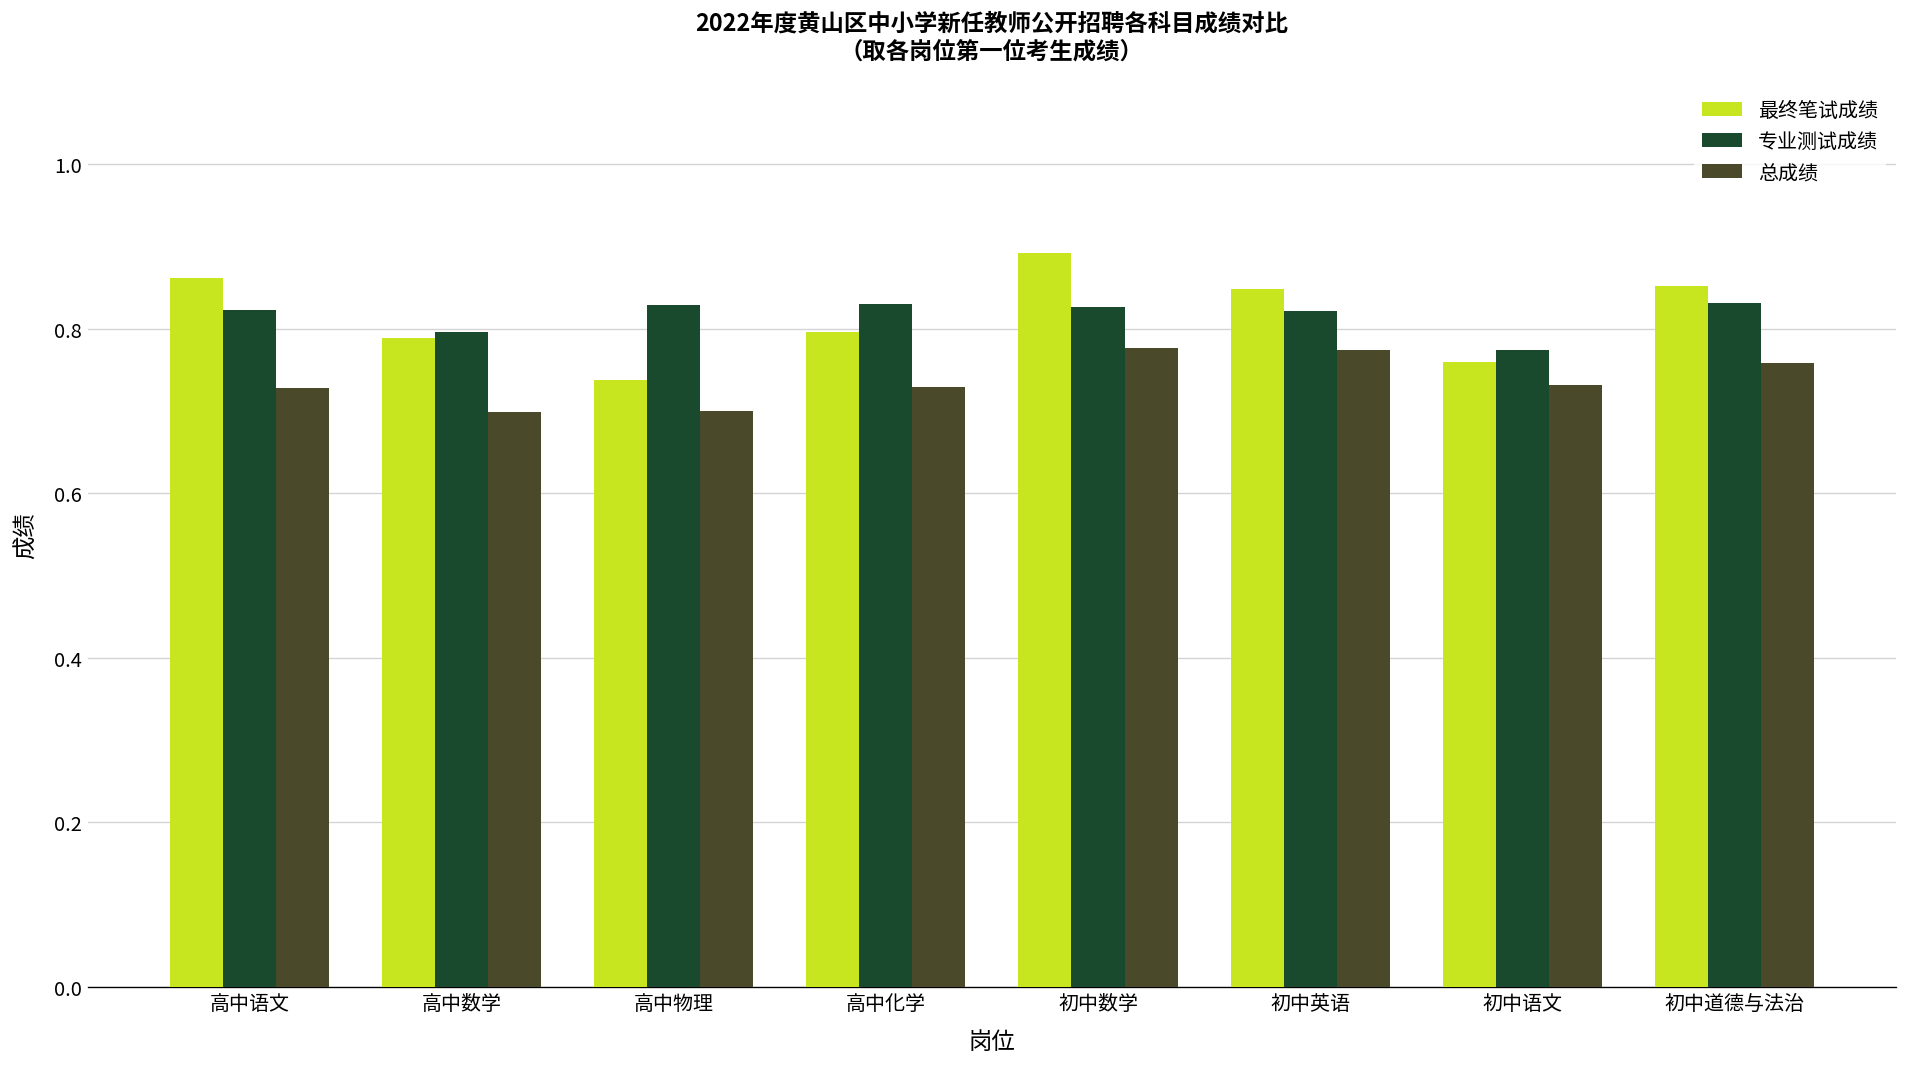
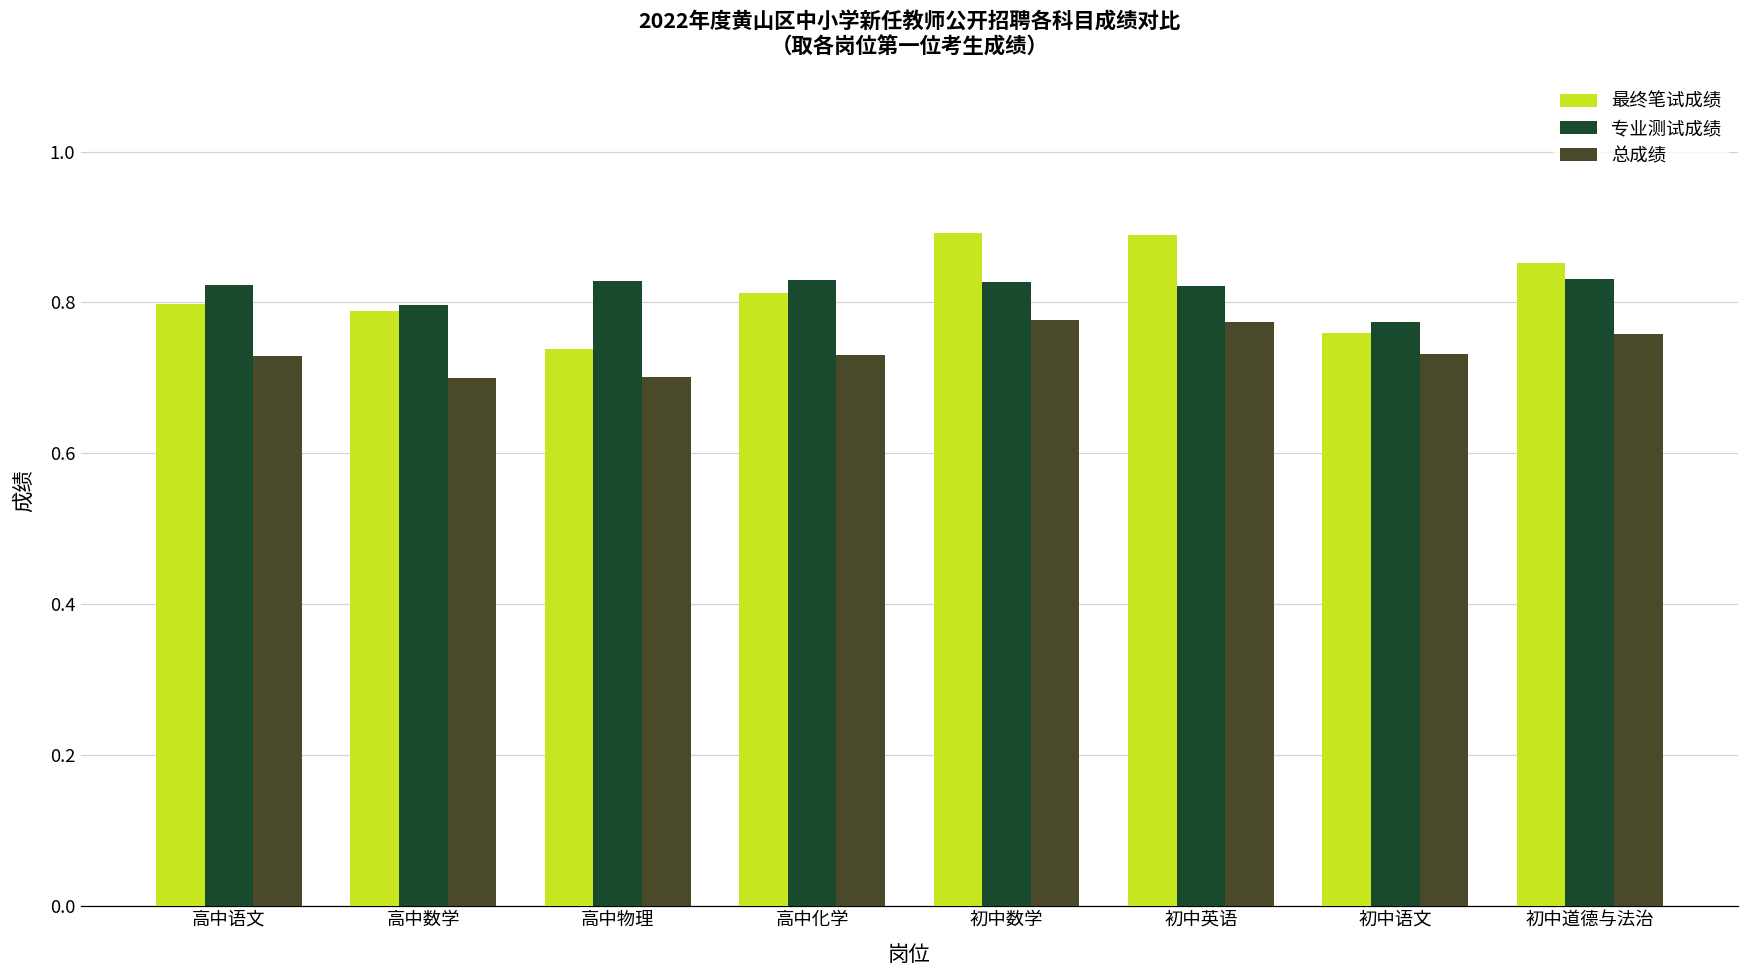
最终笔试成绩, 高中语文: 0.86 -> 0.80
最终笔试成绩, 高中化学: 0.80 -> 0.81
最终笔试成绩, 初中英语: 0.85 -> 0.89
